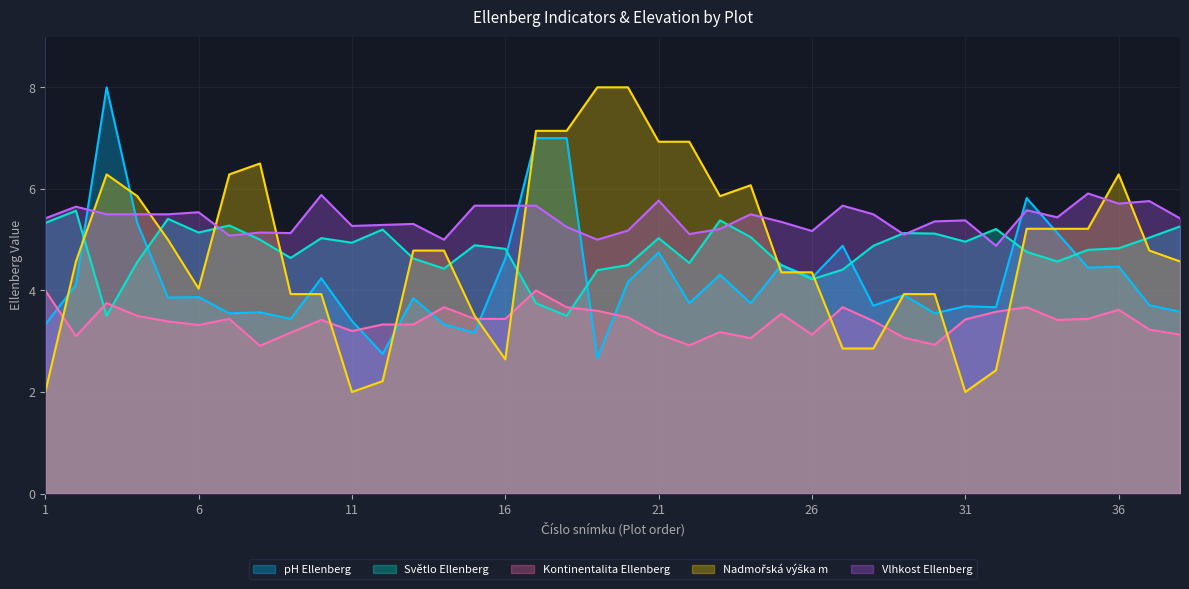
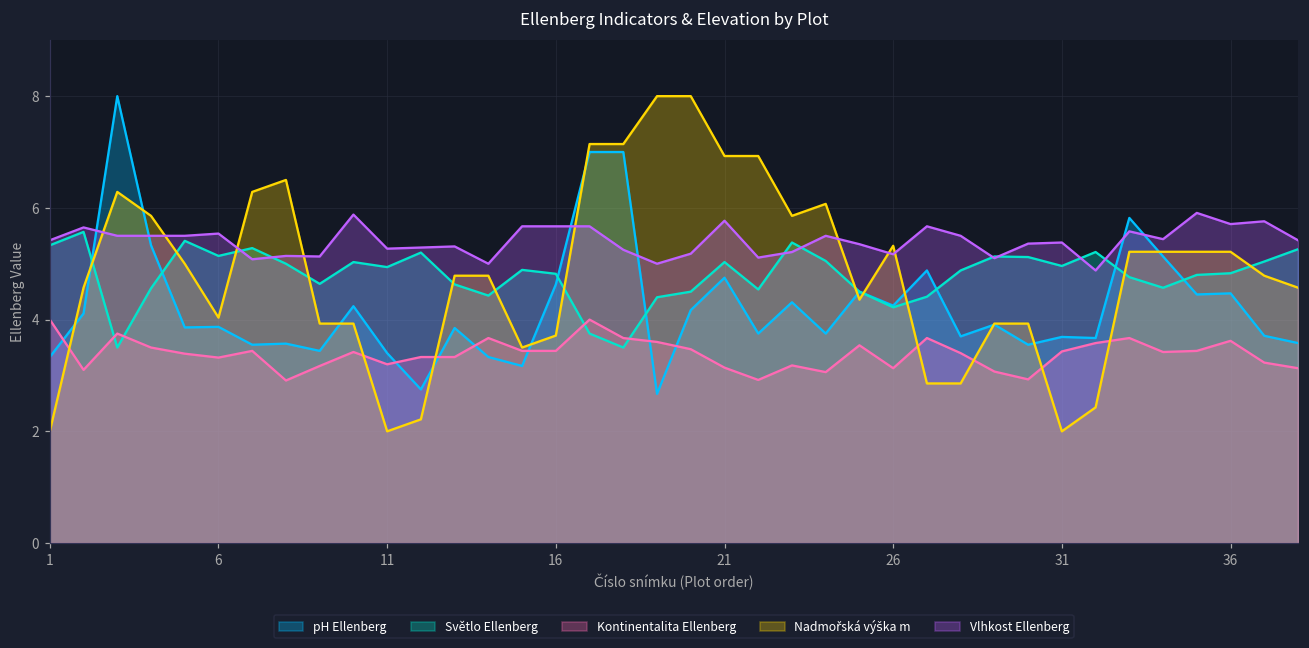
Nadmořská výška m, 16: 2.6 -> 3.7
Nadmořská výška m, 26: 4.4 -> 5.3
Nadmořská výška m, 36: 6.3 -> 5.2
